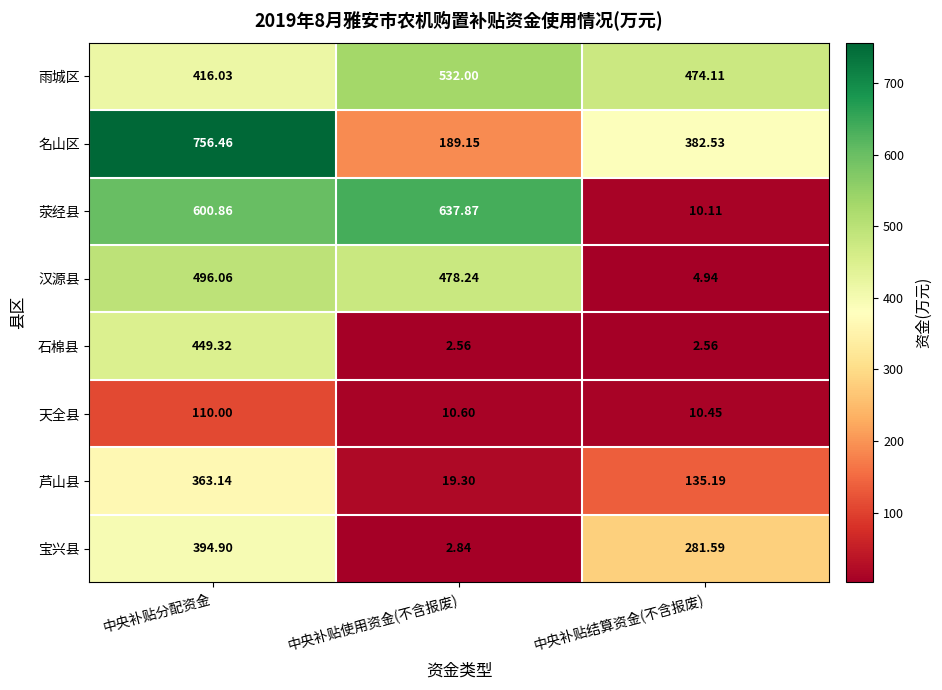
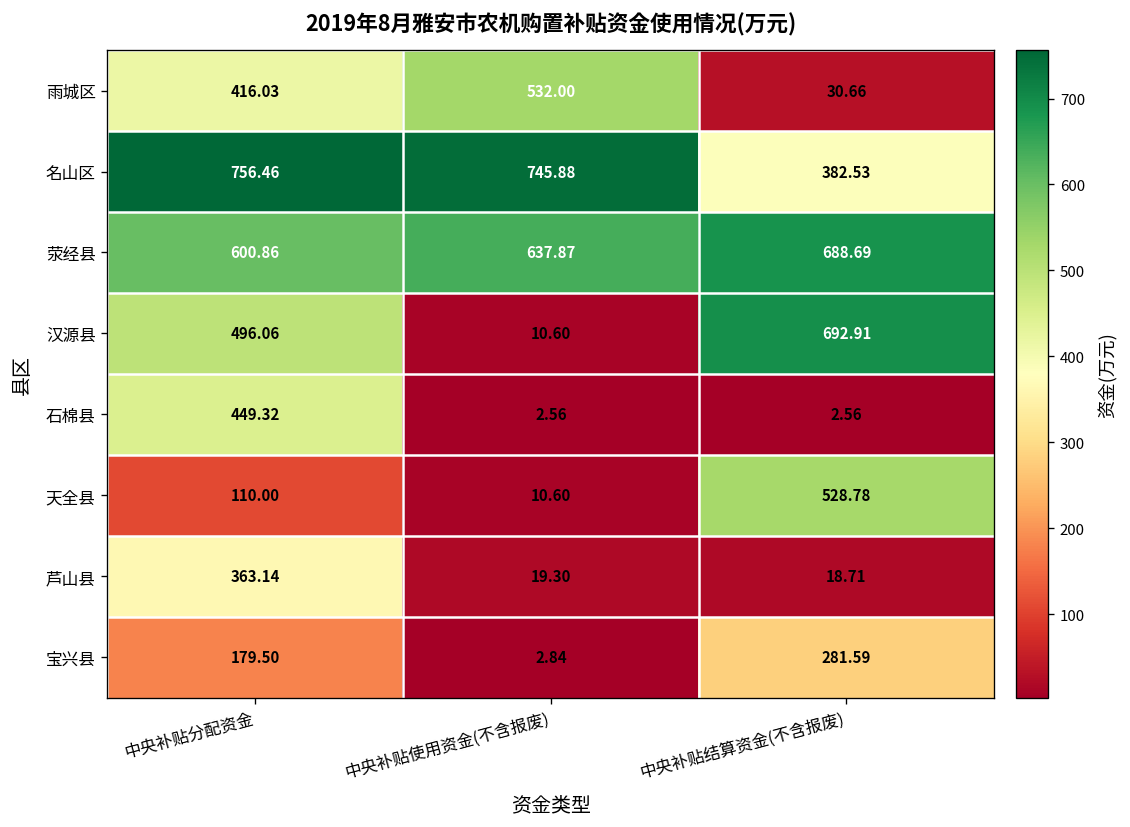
雨城区, 中央补贴结算资金(不含报废): 474.11 -> 30.66
名山区, 中央补贴使用资金(不含报废): 189.15 -> 745.88
荥经县, 中央补贴结算资金(不含报废): 10.11 -> 688.69
汉源县, 中央补贴使用资金(不含报废): 478.24 -> 10.60
汉源县, 中央补贴结算资金(不含报废): 4.94 -> 692.91
天全县, 中央补贴结算资金(不含报废): 10.45 -> 528.78
芦山县, 中央补贴结算资金(不含报废): 135.19 -> 18.71
宝兴县, 中央补贴分配资金: 394.90 -> 179.50
